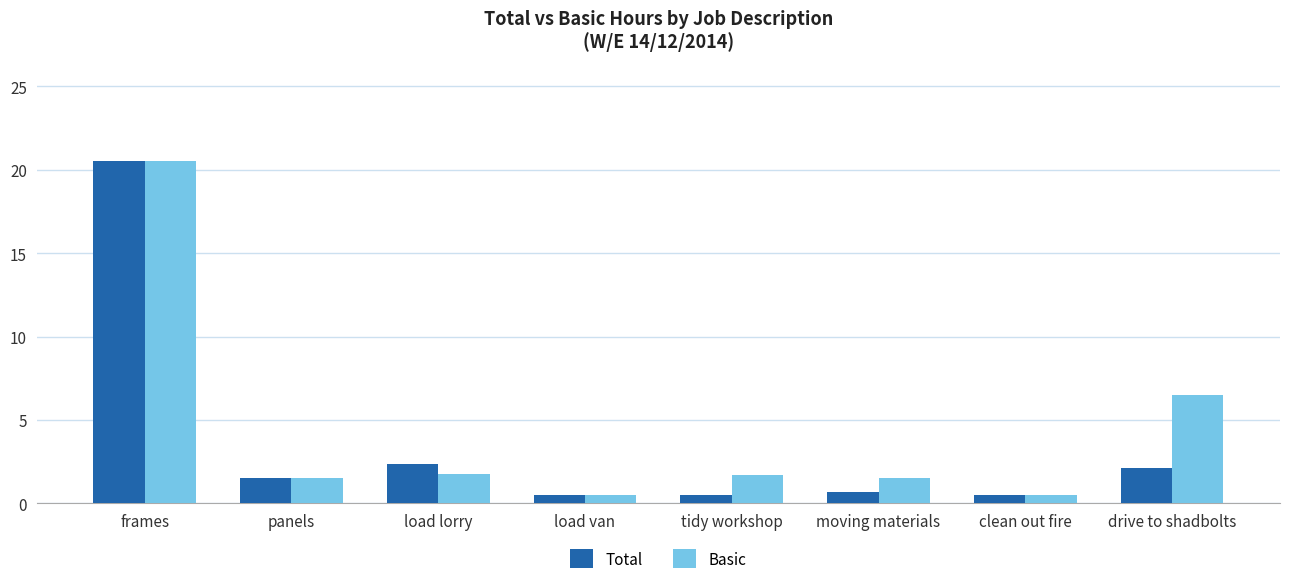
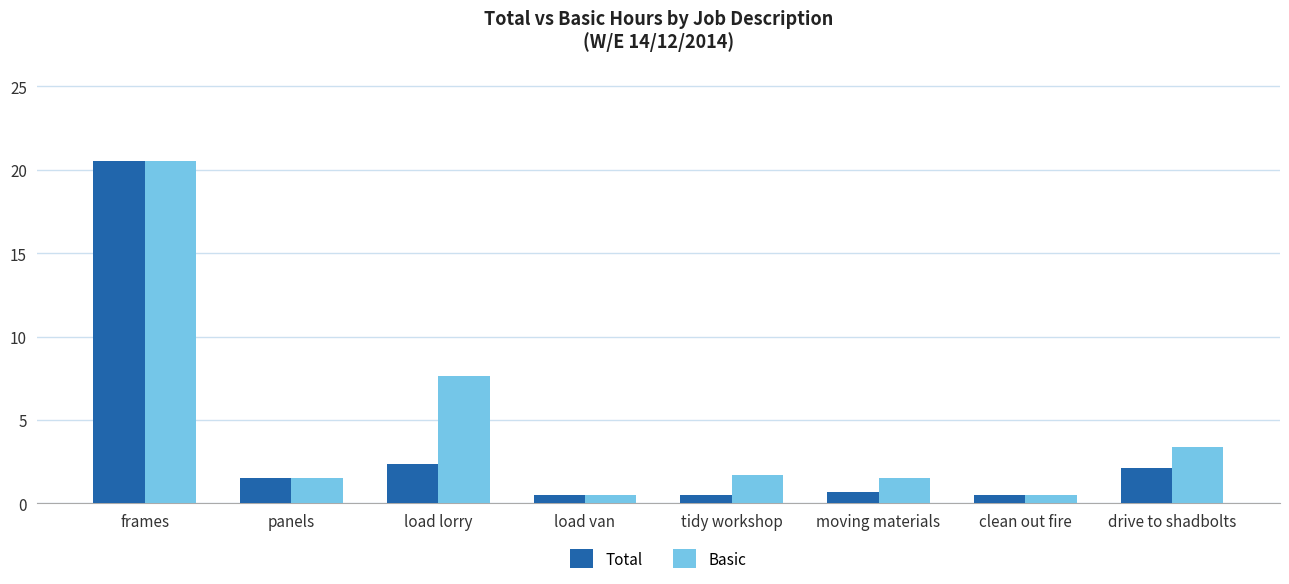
Basic, load lorry: 1.8 -> 7.6
Basic, drive to shadbolts: 6.5 -> 3.4
